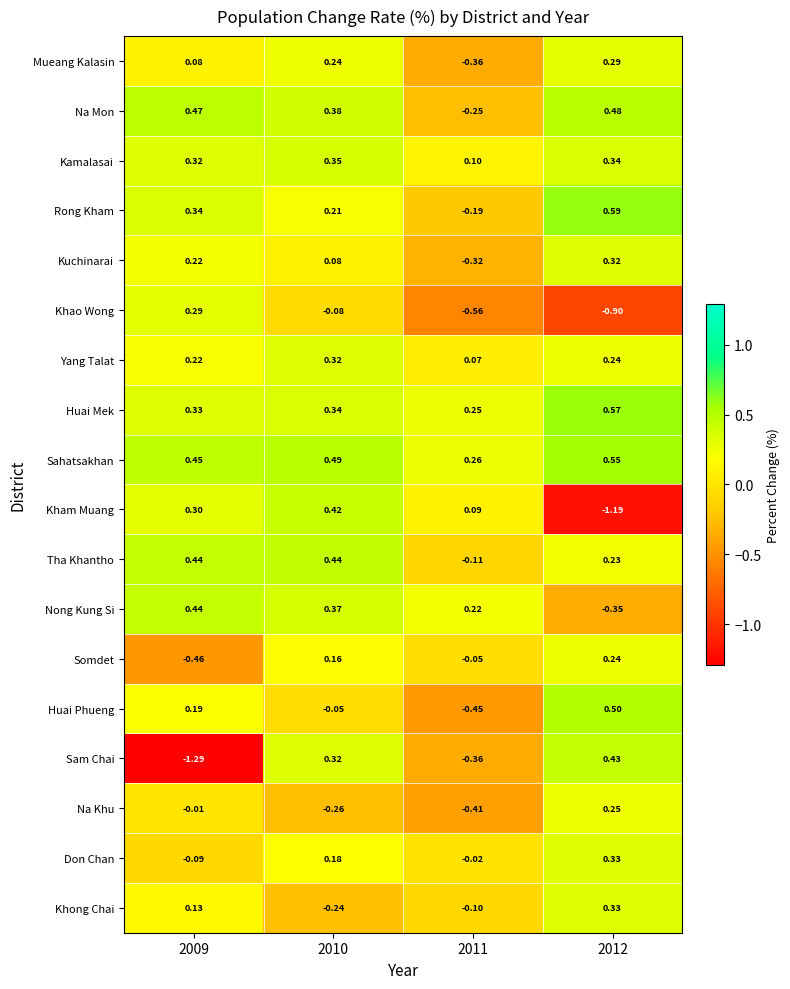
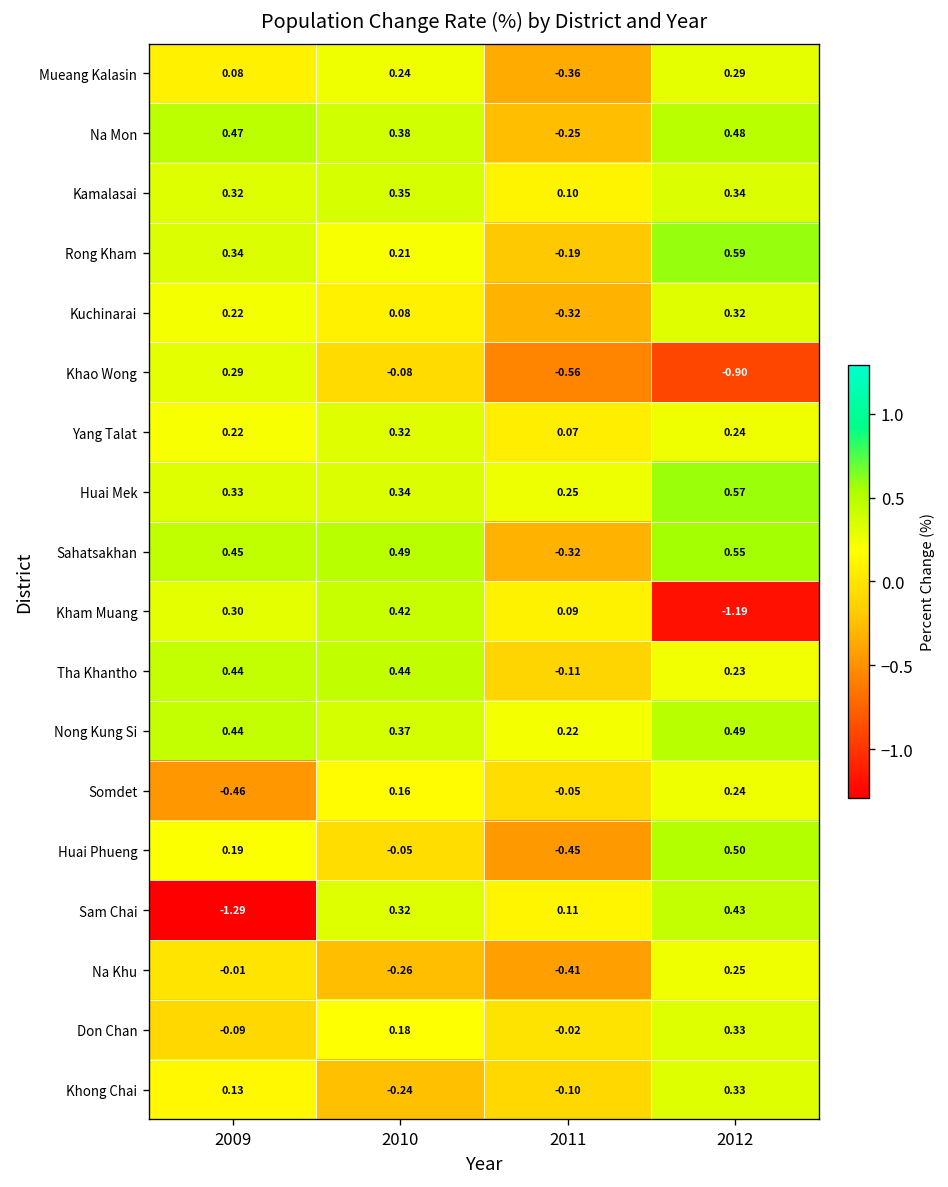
Sahatsakhan, 2011: 0.26 -> -0.32
Nong Kung Si, 2012: -0.35 -> 0.49
Sam Chai, 2011: -0.36 -> 0.11
